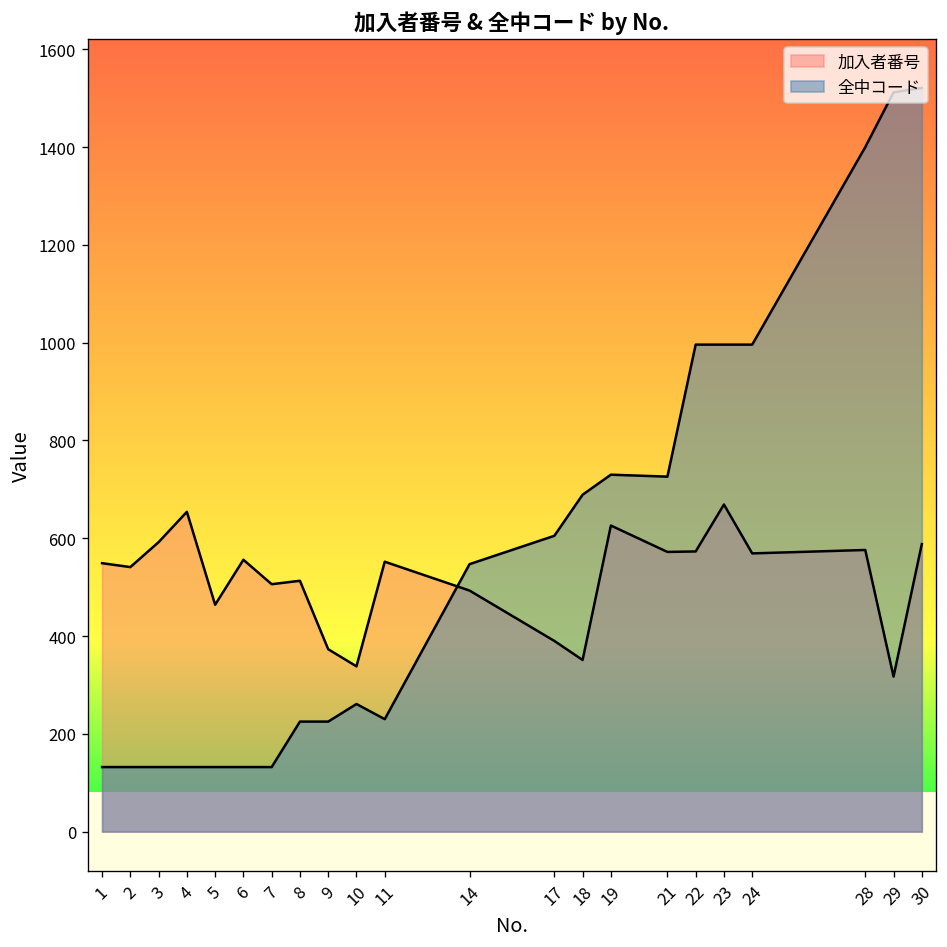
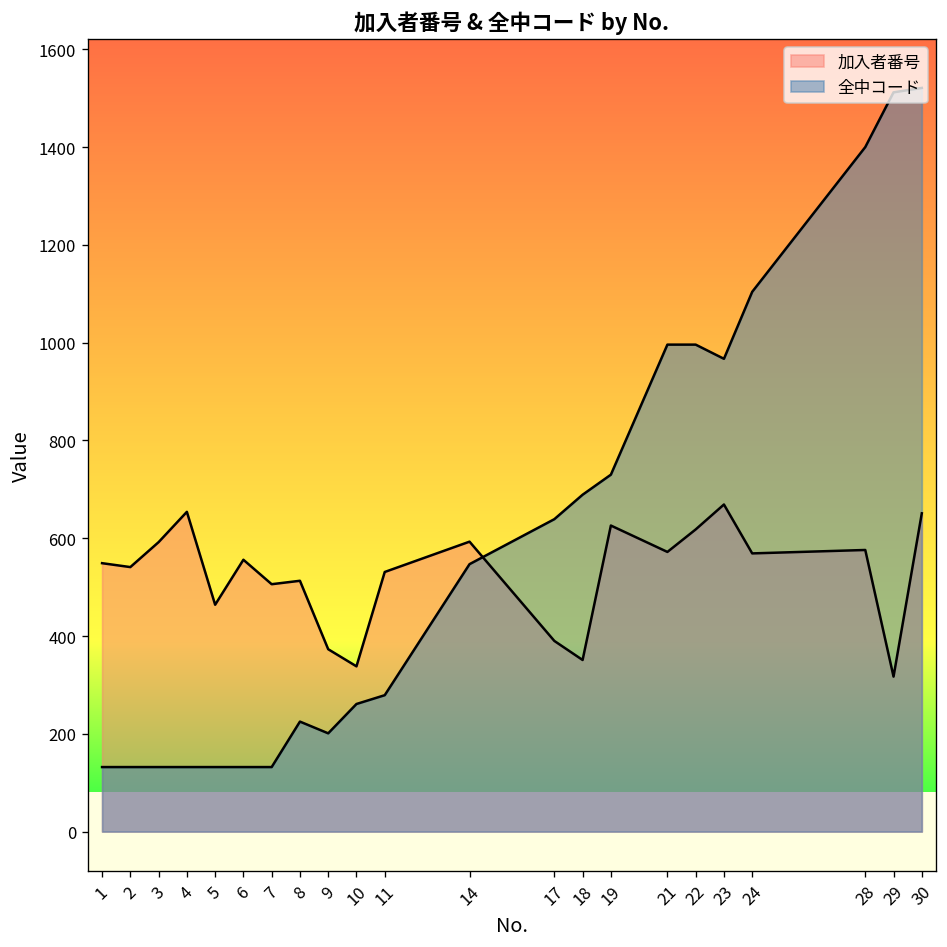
全中コード, 9: 230 -> 200
加入者番号, 11: 550 -> 530
全中コード, 11: 230 -> 280
加入者番号, 14: 490 -> 590
全中コード, 17: 610 -> 640
全中コード, 21: 730 -> 1000
加入者番号, 22: 570 -> 620
全中コード, 23: 1000 -> 970
全中コード, 24: 1000 -> 1100
加入者番号, 30: 590 -> 650
